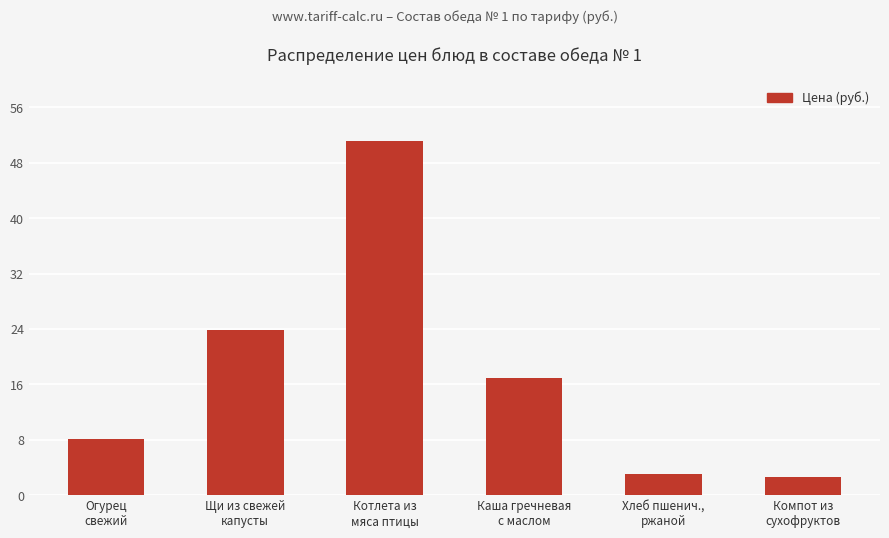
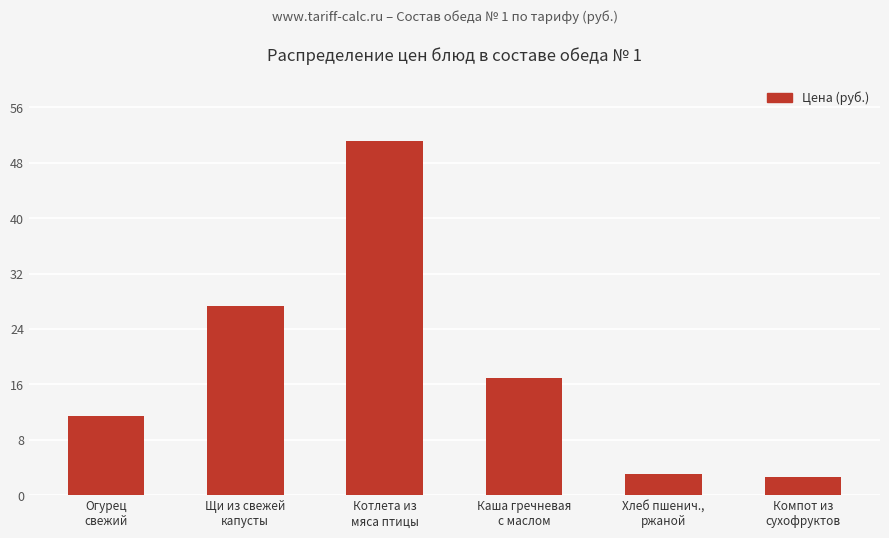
Огурец свежий: 8 -> 11
Щи из свежей капусты: 24 -> 27
